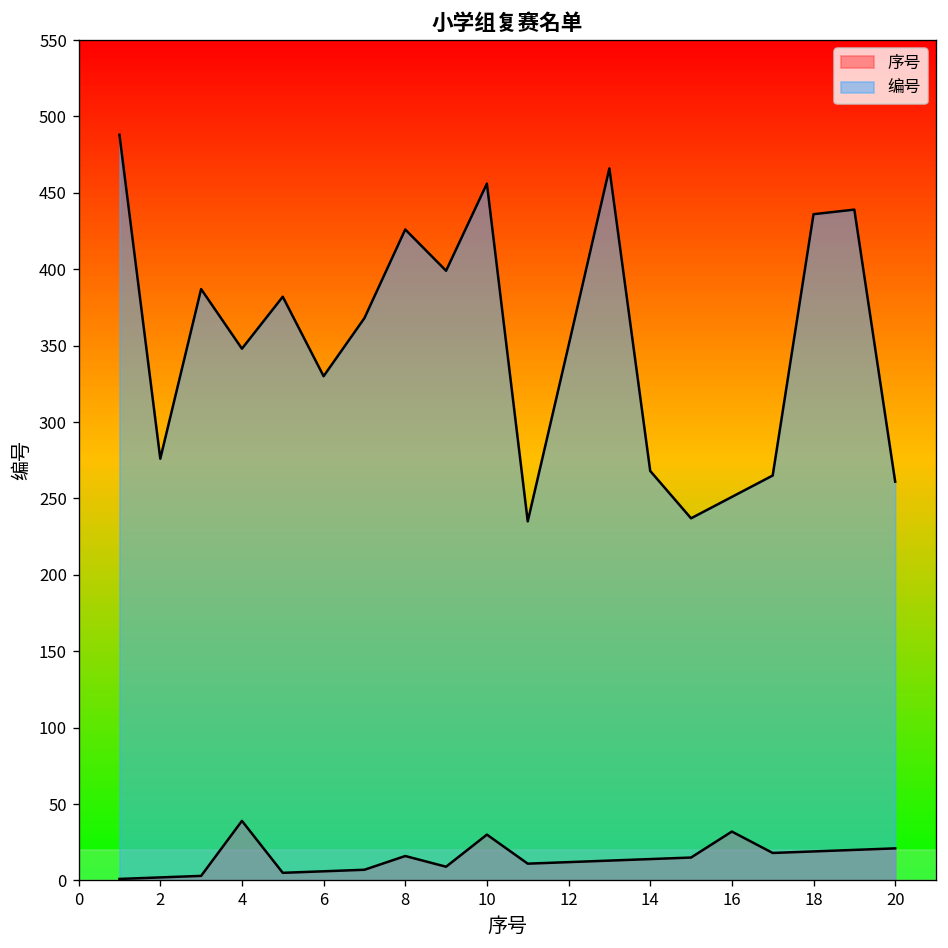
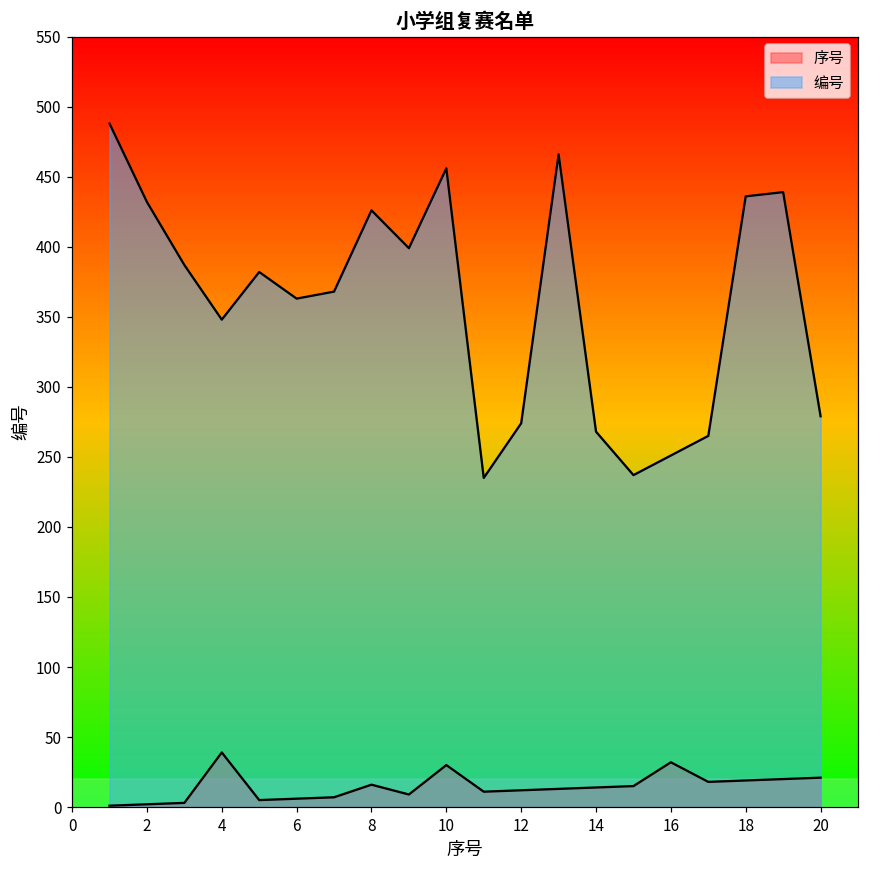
编号, 2: 276 -> 432
编号, 6: 330 -> 363
编号, 12: 350 -> 274
编号, 20: 261 -> 279
